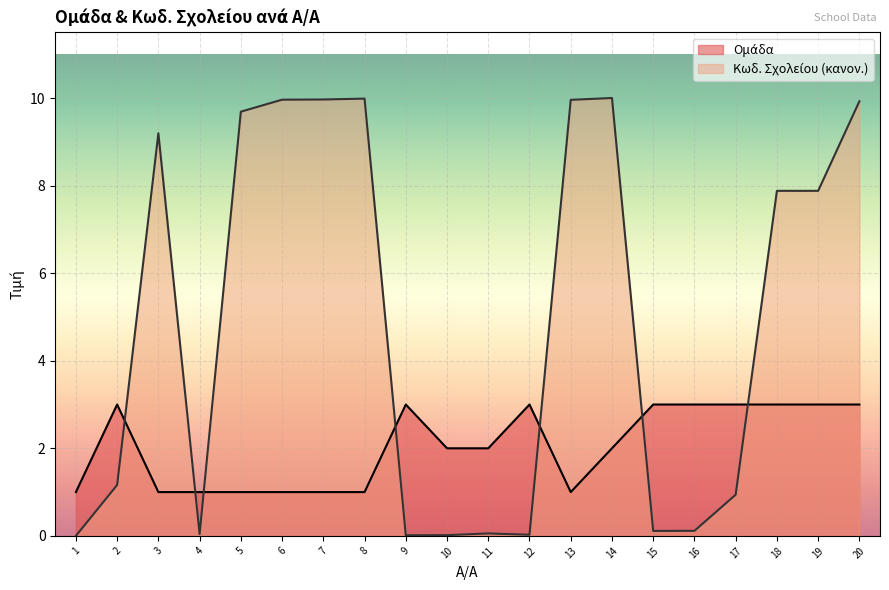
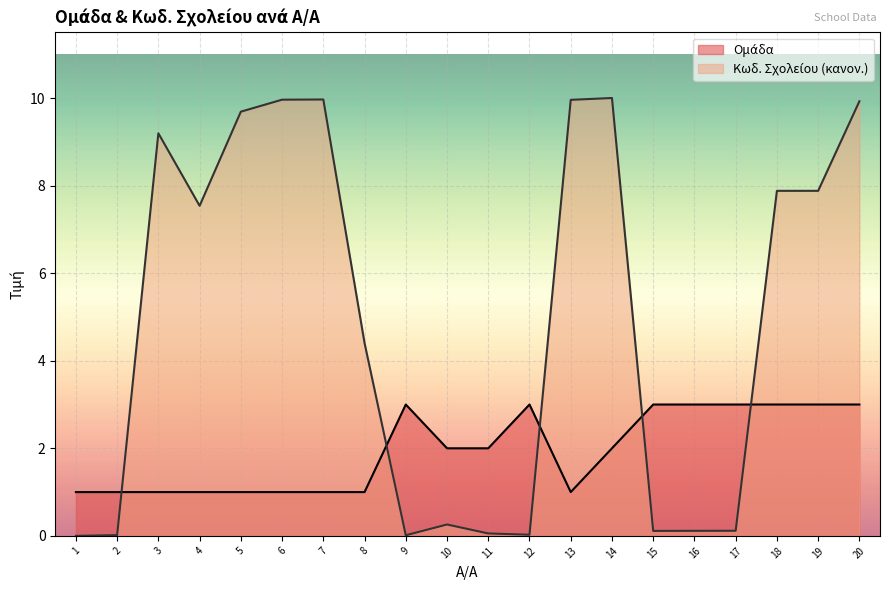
Ομάδα, 2: 3 -> 1
Κωδ. Σχολείου (κανον.), 2: 1.2 -> 0.0
Κωδ. Σχολείου (κανον.), 4: 0.0 -> 7.5
Κωδ. Σχολείου (κανον.), 8: 10.0 -> 4.4
Κωδ. Σχολείου (κανον.), 10: 0.0 -> 0.3
Κωδ. Σχολείου (κανον.), 17: 0.9 -> 0.1
